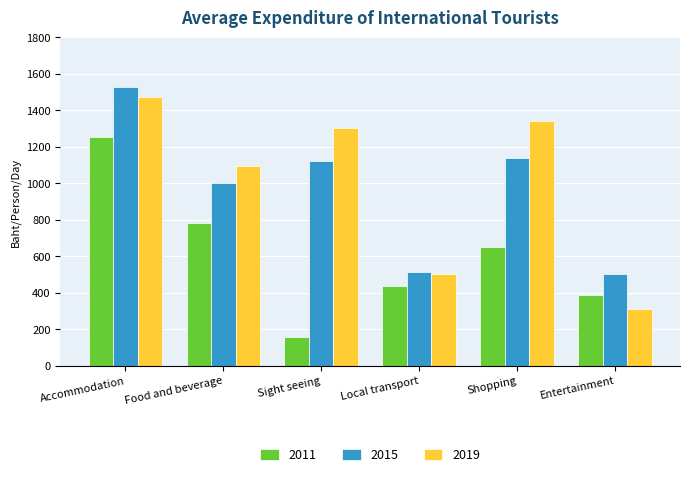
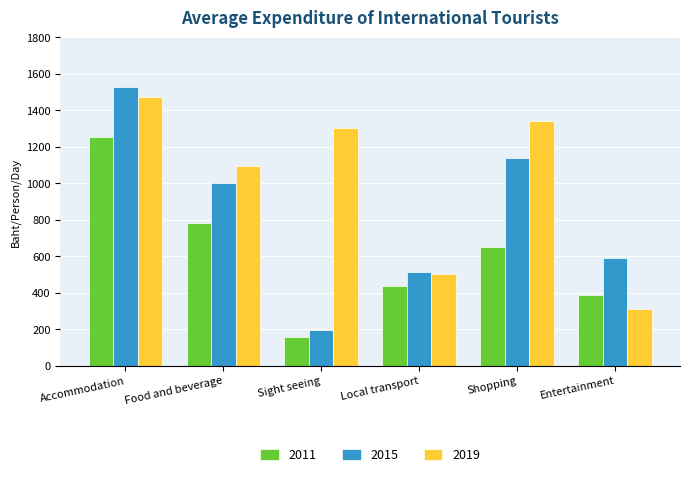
2015, Sight seeing: 1120 -> 200
2015, Entertainment: 500 -> 590
